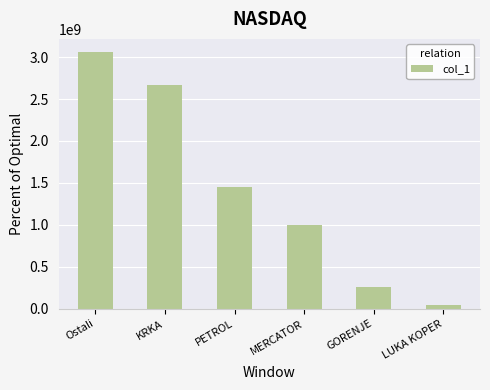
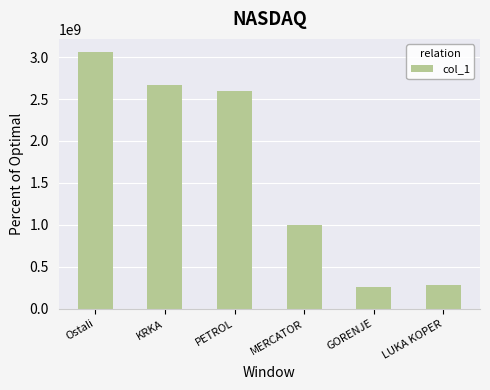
PETROL: 1500000000 -> 2600000000
LUKA KOPER: 0 -> 300000000
